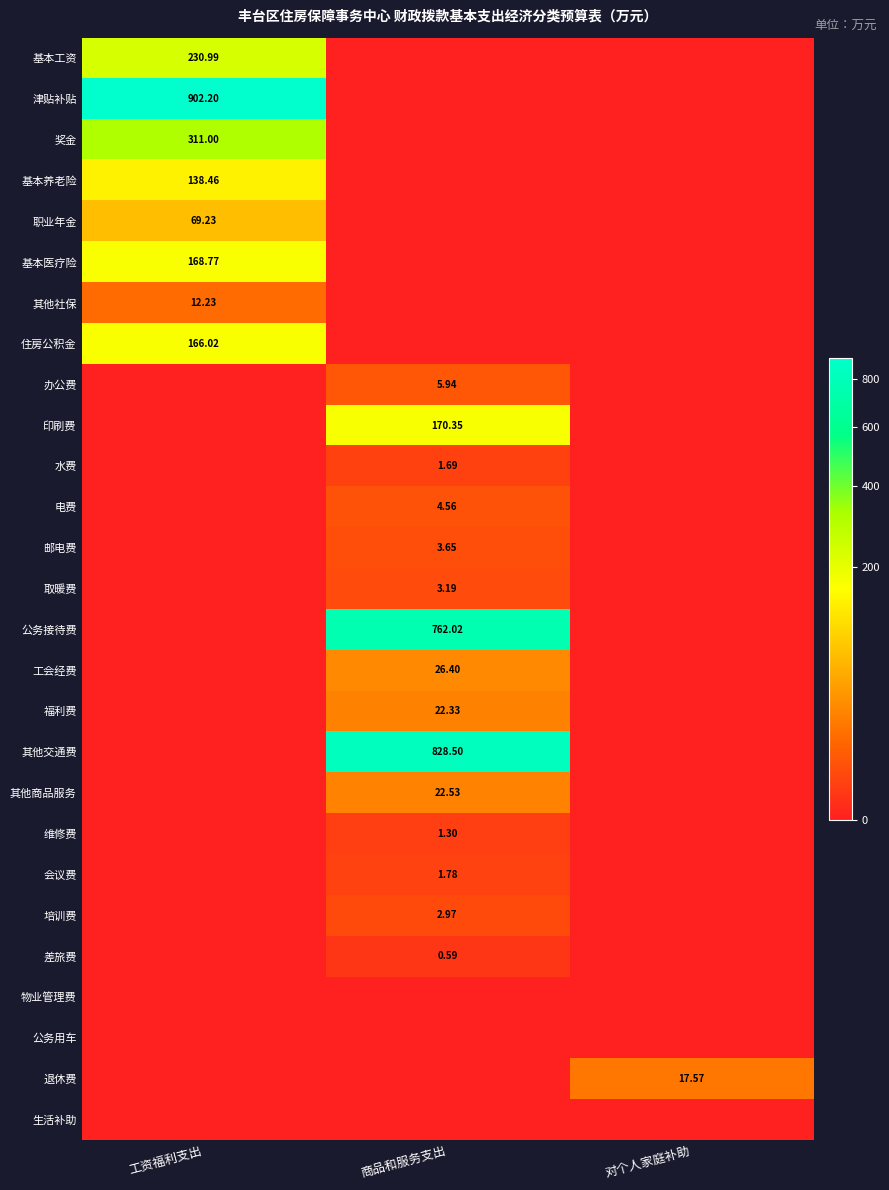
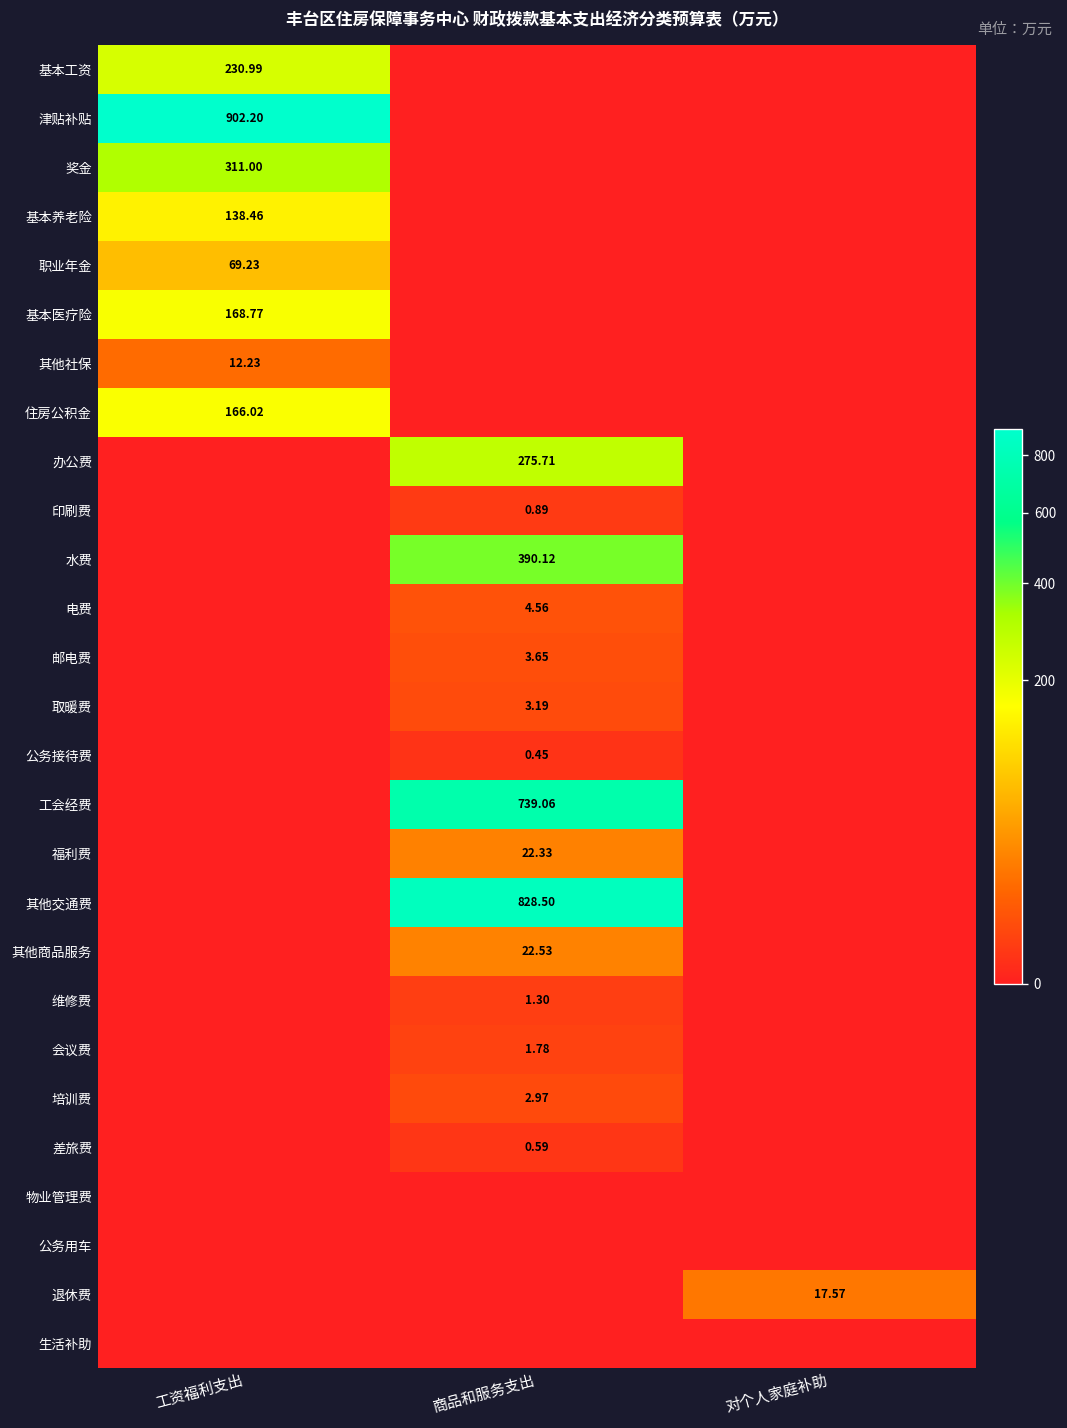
办公费, 商品和服务支出: 5.94 -> 275.71
印刷费, 商品和服务支出: 170.35 -> 0.89
水费, 商品和服务支出: 1.69 -> 390.12
公务接待费, 商品和服务支出: 762.02 -> 0.45
工会经费, 商品和服务支出: 26.40 -> 739.06
